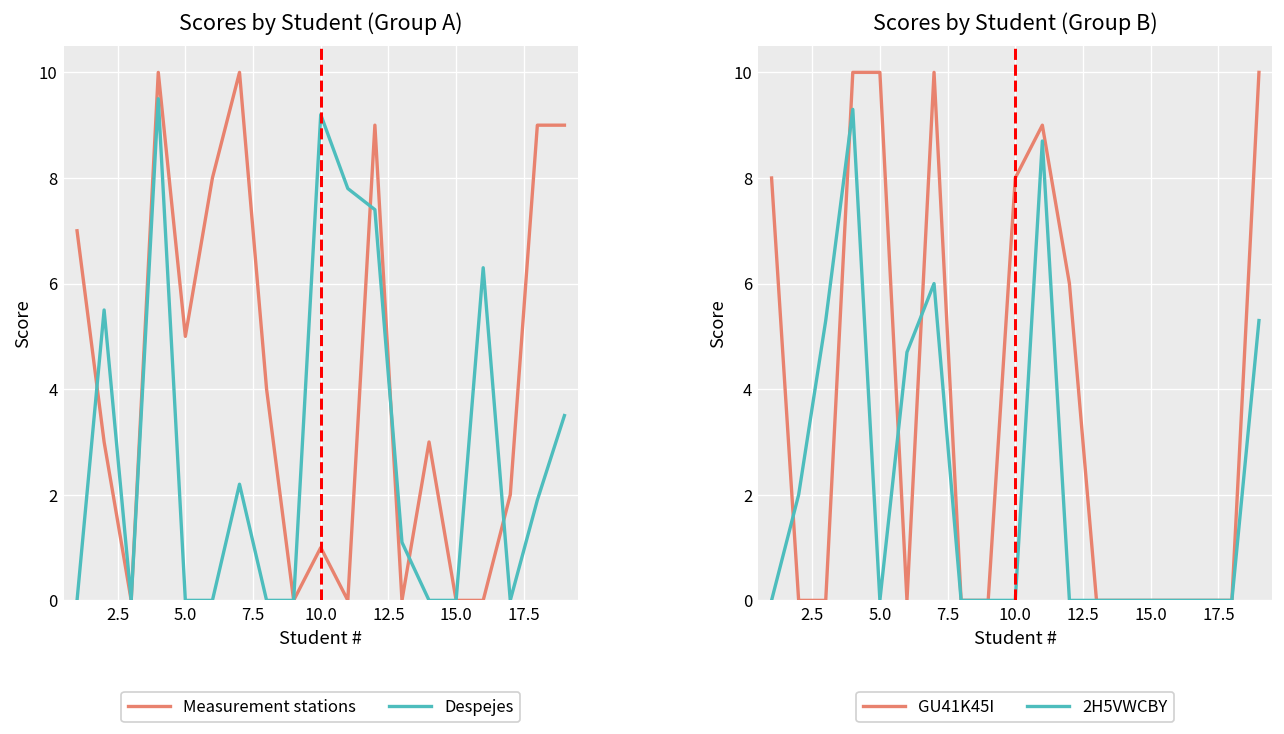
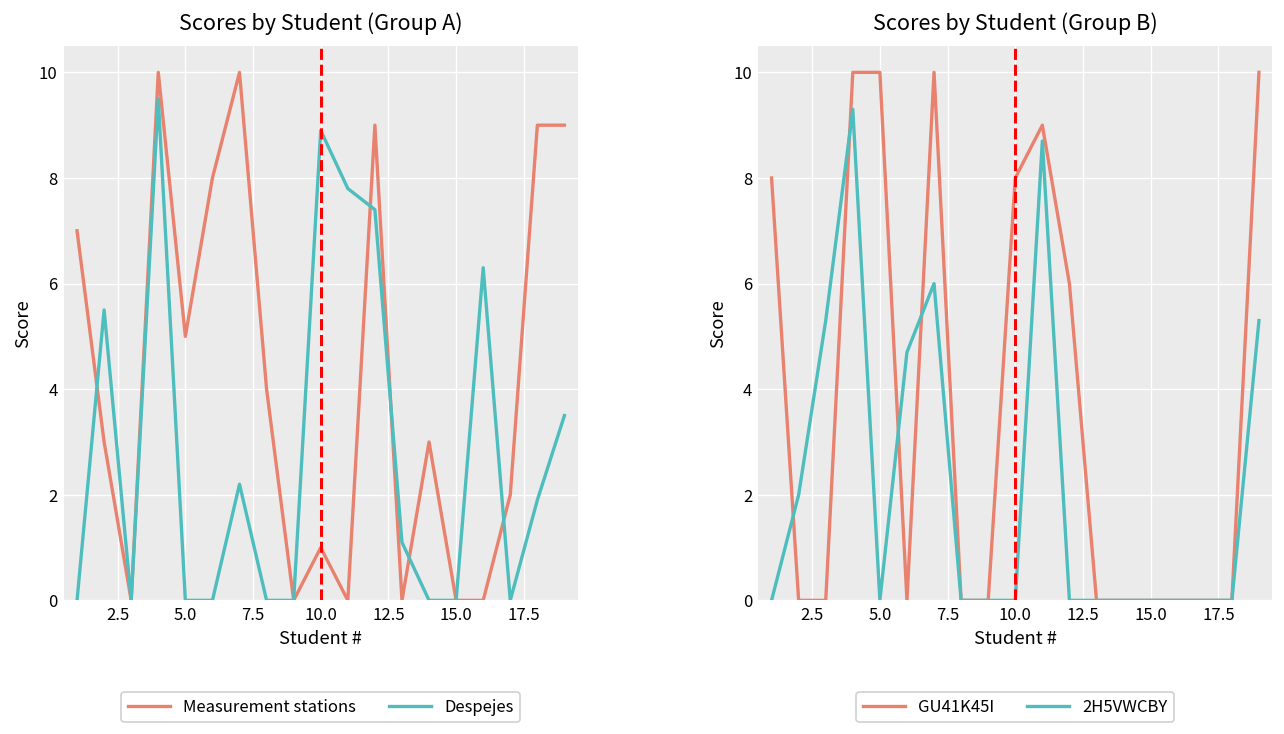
Scores by Student (Group A), Despejes, 10.0: 9.2 -> 8.9
